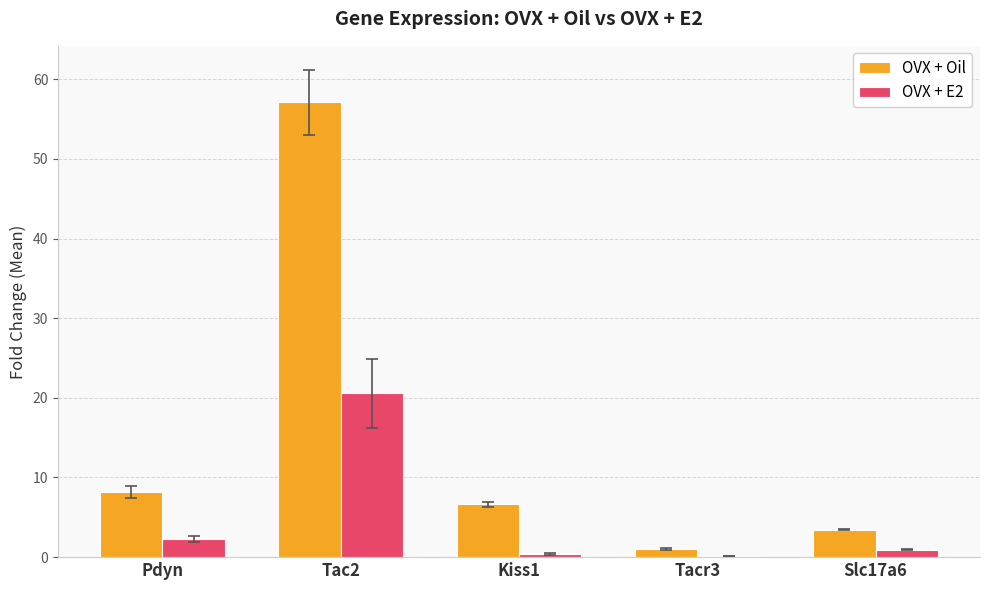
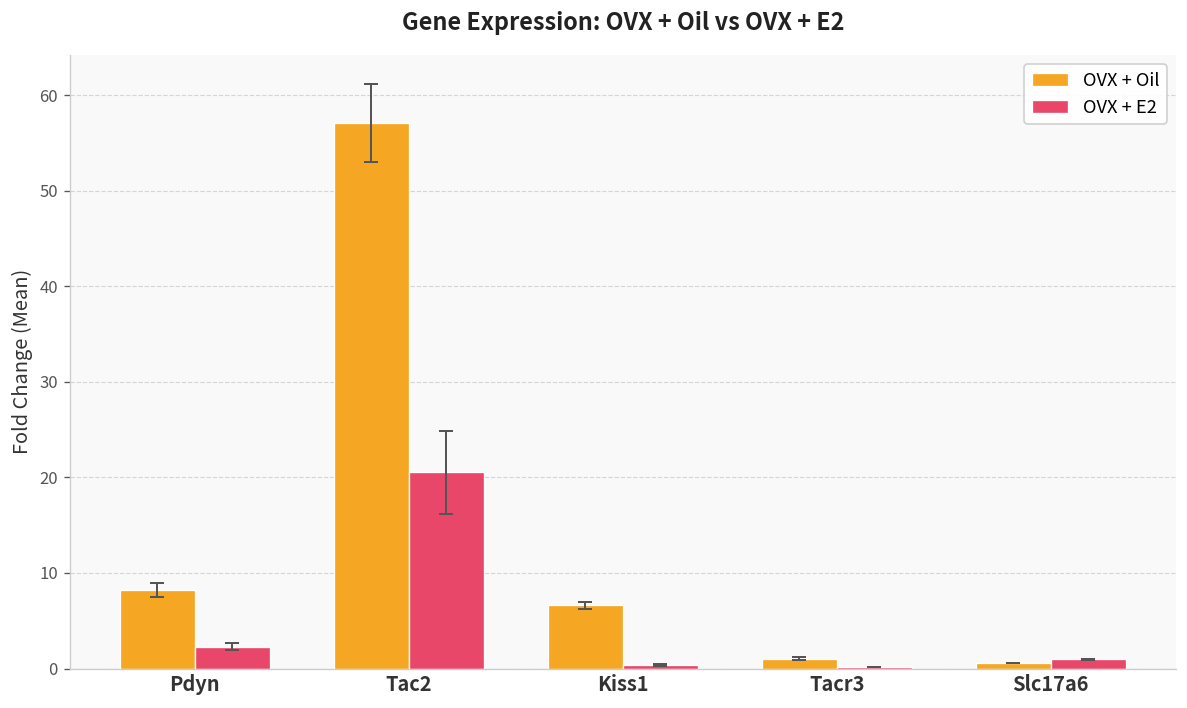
OVX + Oil, Slc17a6: 3 -> 1
